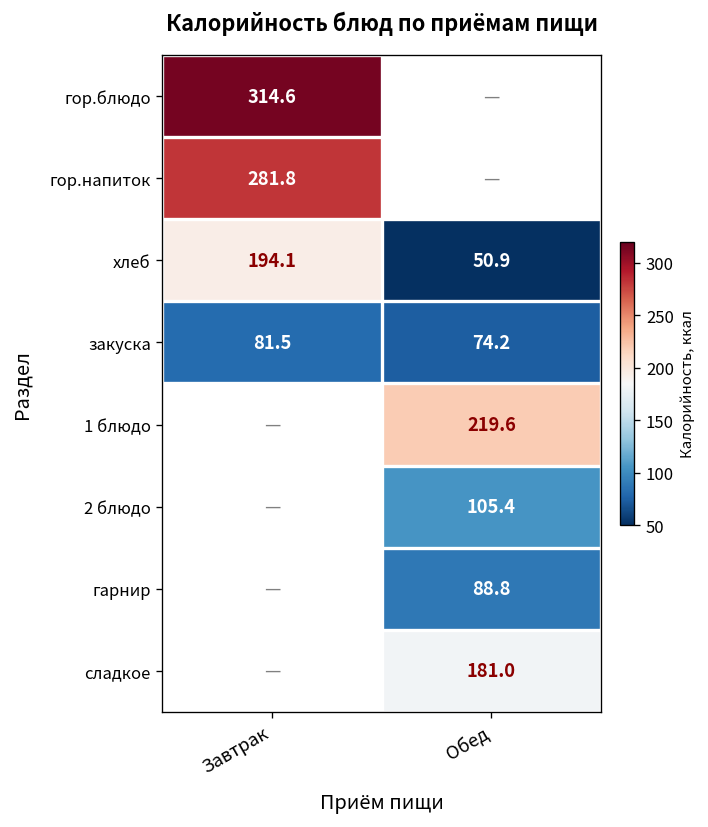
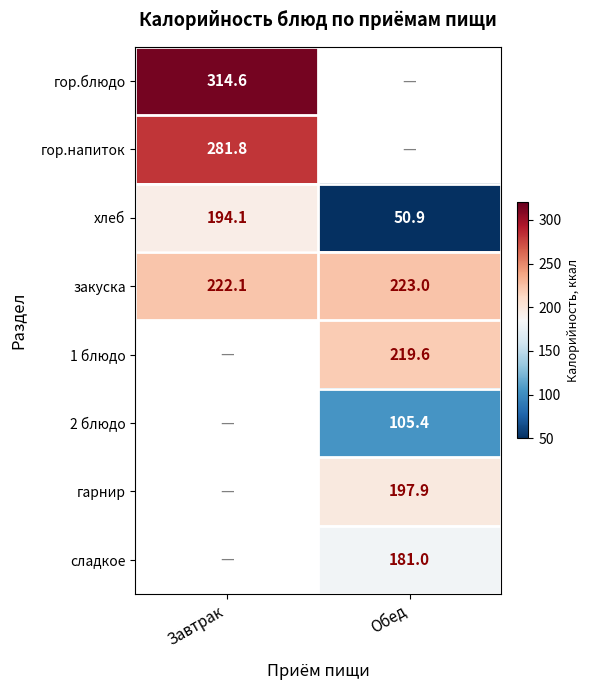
закуска, Завтрак: 81.5 -> 222.1
закуска, Обед: 74.2 -> 223.0
гарнир, Обед: 88.8 -> 197.9
